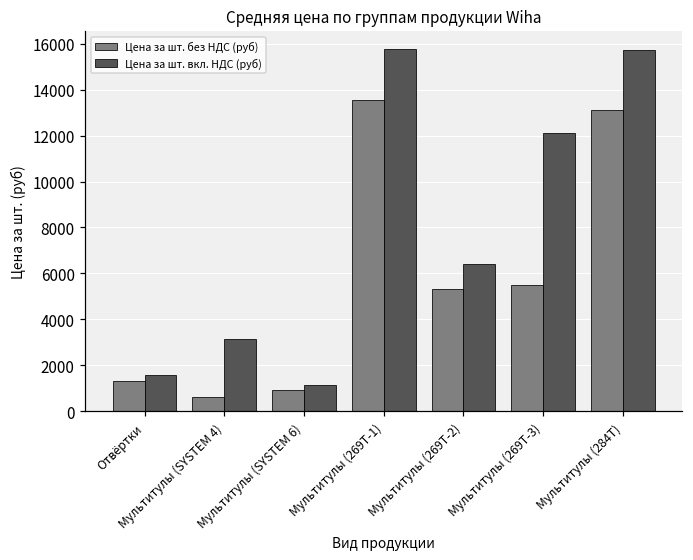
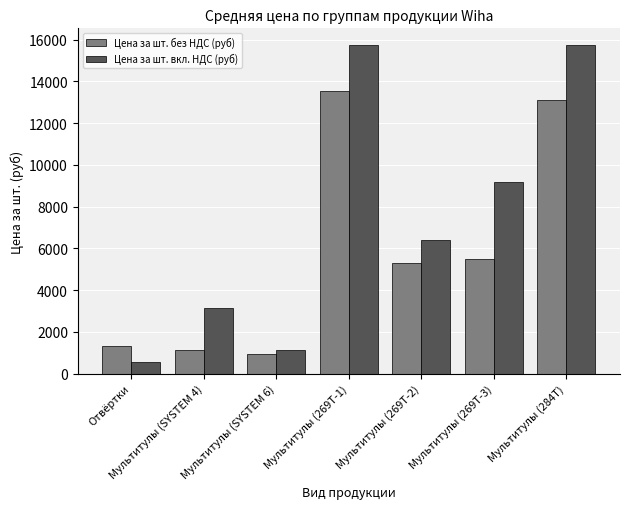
Цена за шт. вкл. НДС (руб), Отвёртки: 1600 -> 500
Цена за шт. без НДС (руб), Мультитулы (SYSTEM 4): 600 -> 1100
Цена за шт. вкл. НДС (руб), Мультитулы (269T-3): 12100 -> 9200
